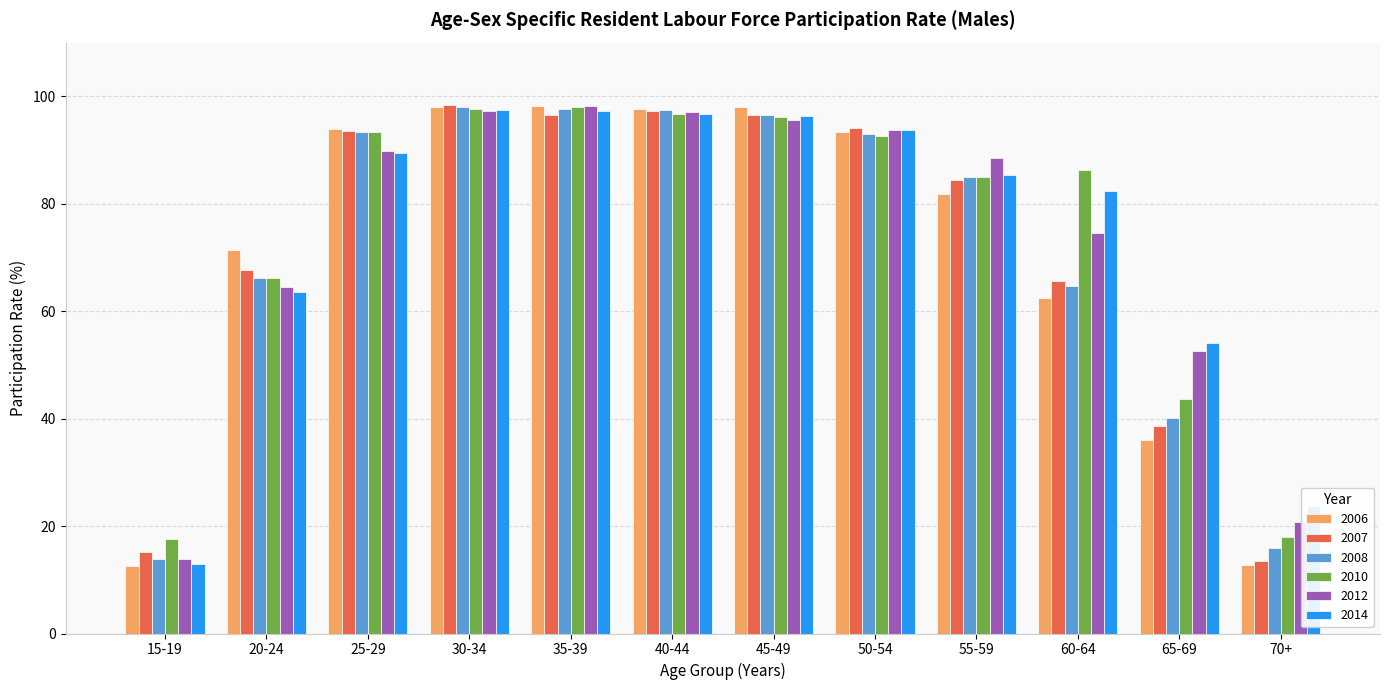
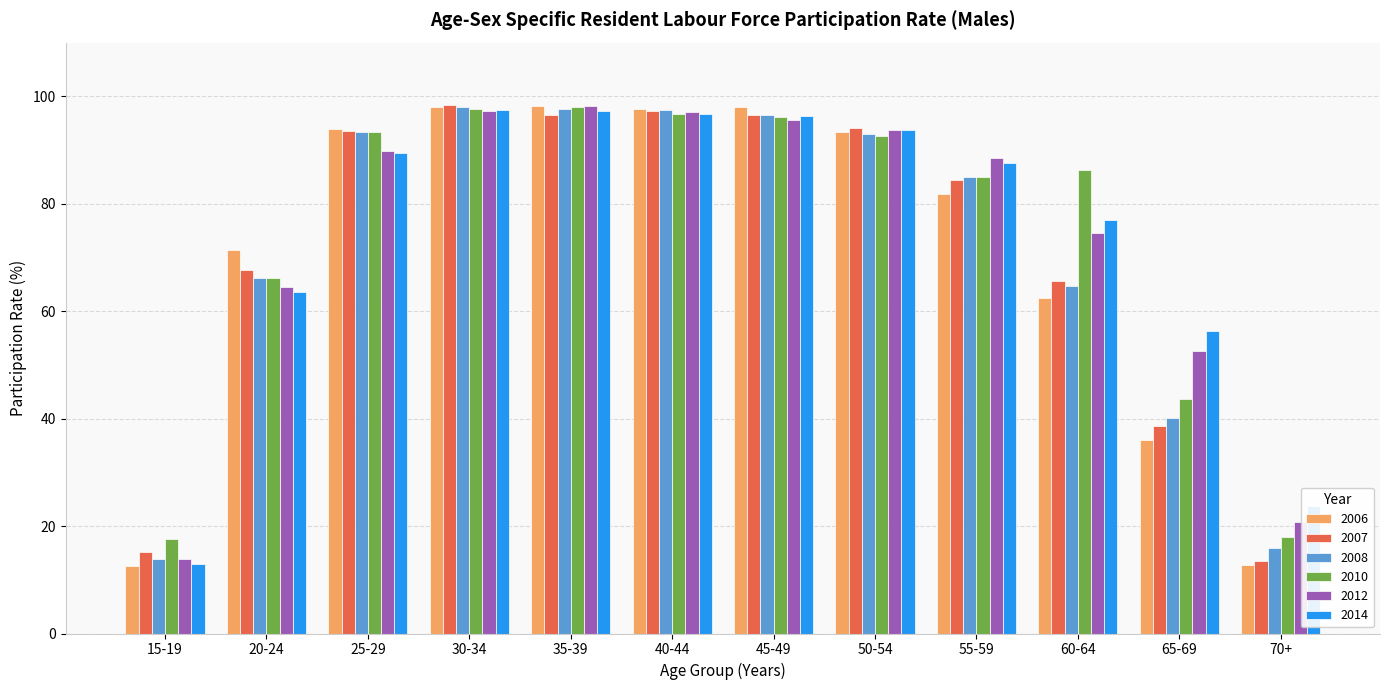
2014, 55-59: 85 -> 88
2014, 60-64: 82 -> 77
2014, 65-69: 54 -> 56
